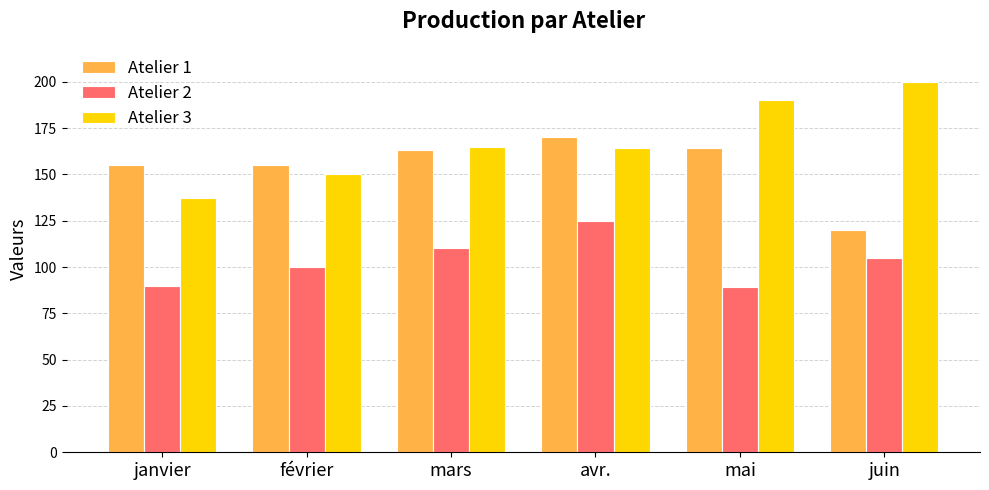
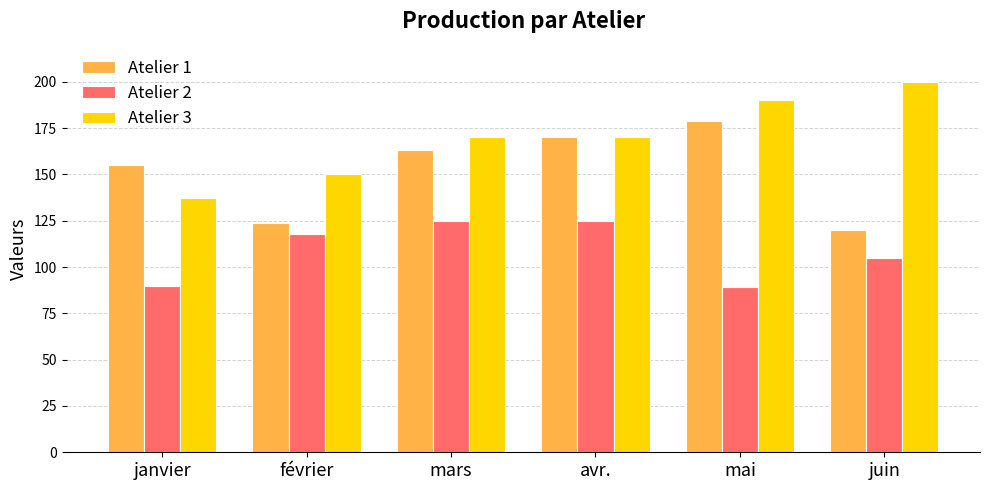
Atelier 1, février: 155 -> 124
Atelier 2, février: 100 -> 118
Atelier 2, mars: 110 -> 125
Atelier 3, mars: 165 -> 170
Atelier 3, avr.: 164 -> 170
Atelier 1, mai: 164 -> 179
